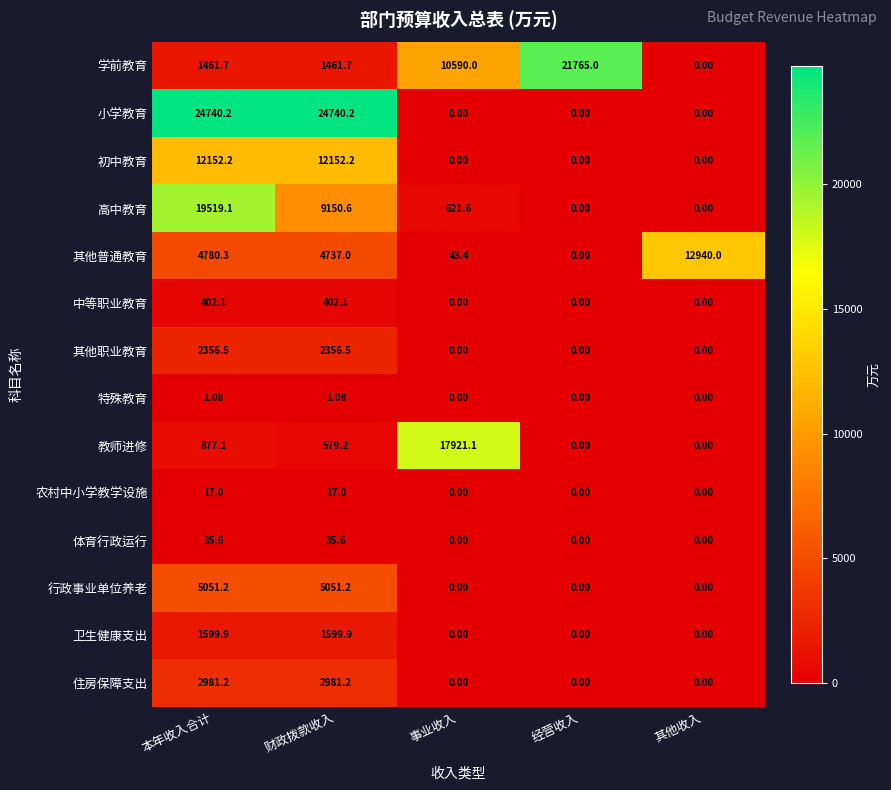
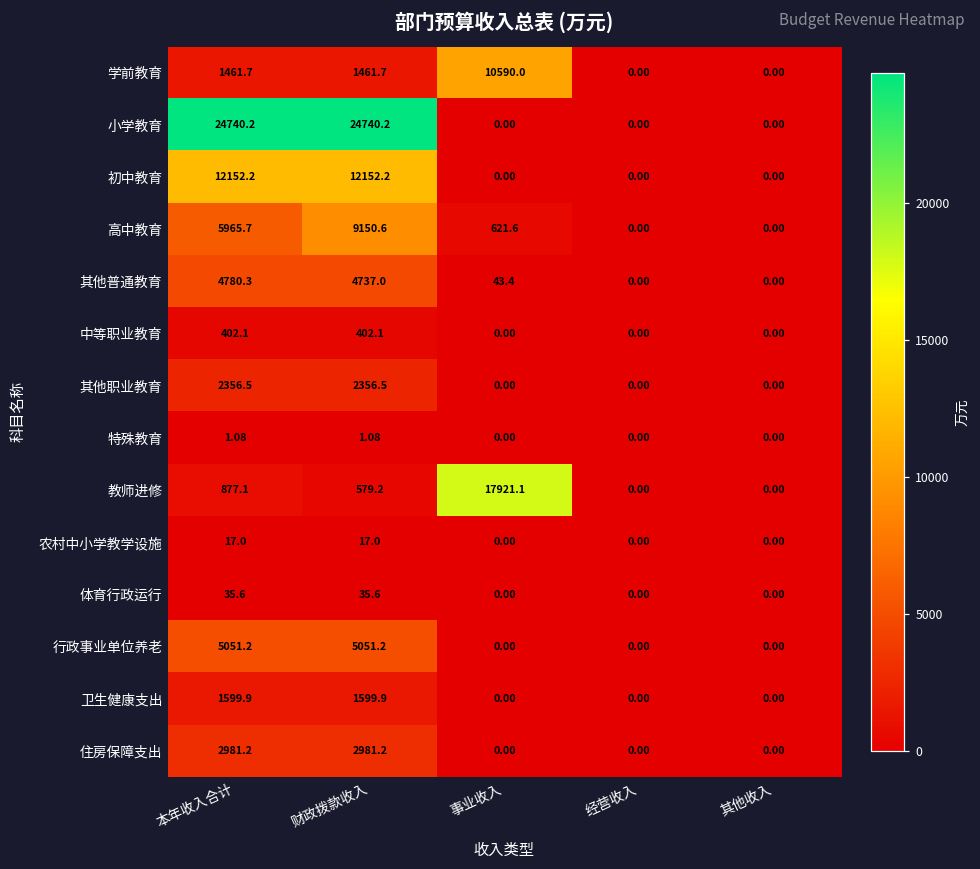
学前教育, 经营收入: 21765.0 -> 0.00
高中教育, 本年收入合计: 19519.1 -> 5965.7
其他普通教育, 其他收入: 12940.0 -> 0.00
